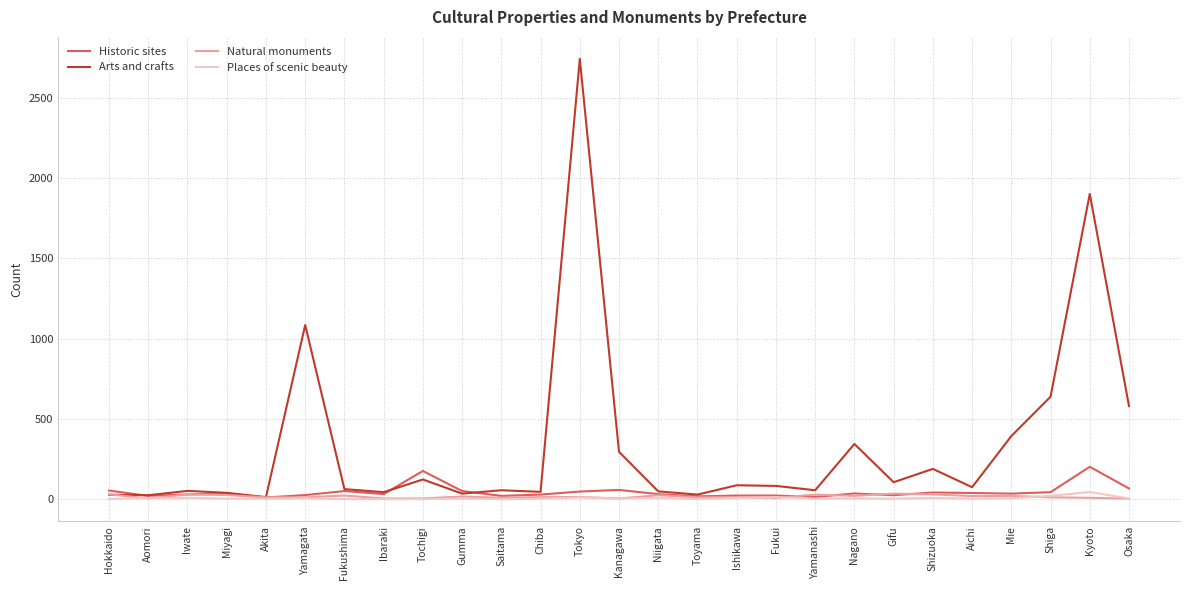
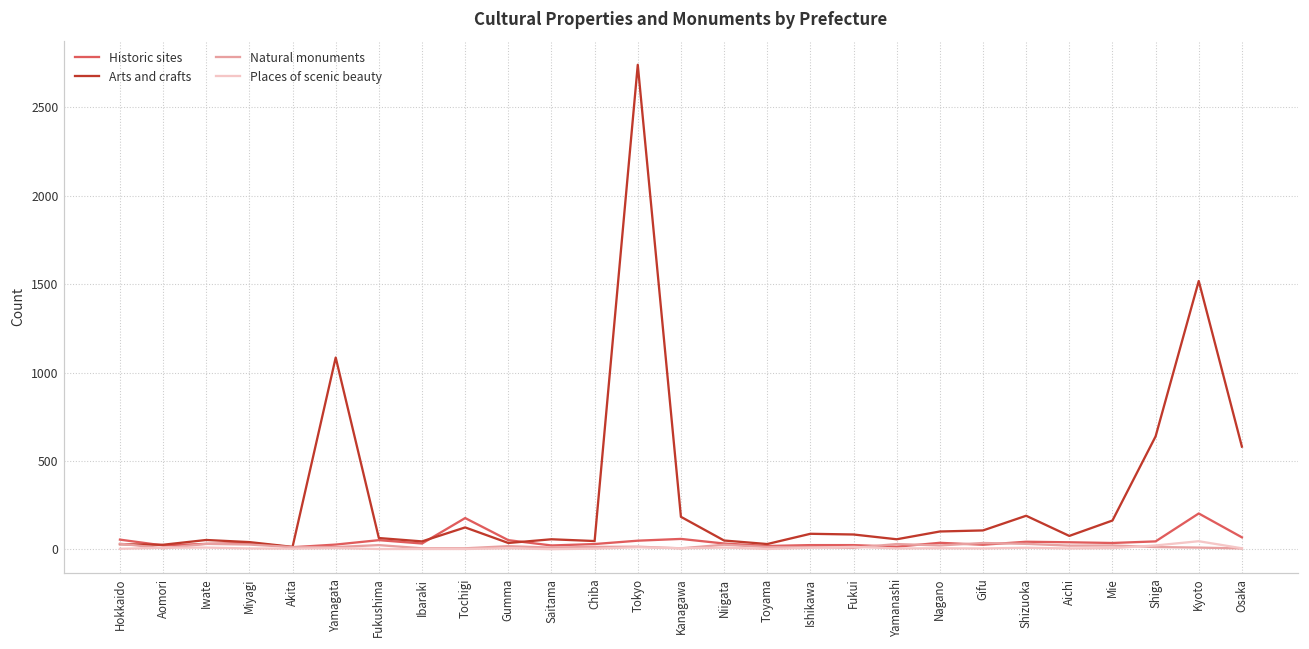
Arts and crafts, Kanagawa: 300 -> 180
Arts and crafts, Nagano: 350 -> 100
Arts and crafts, Mie: 390 -> 160
Arts and crafts, Kyoto: 1900 -> 1520
